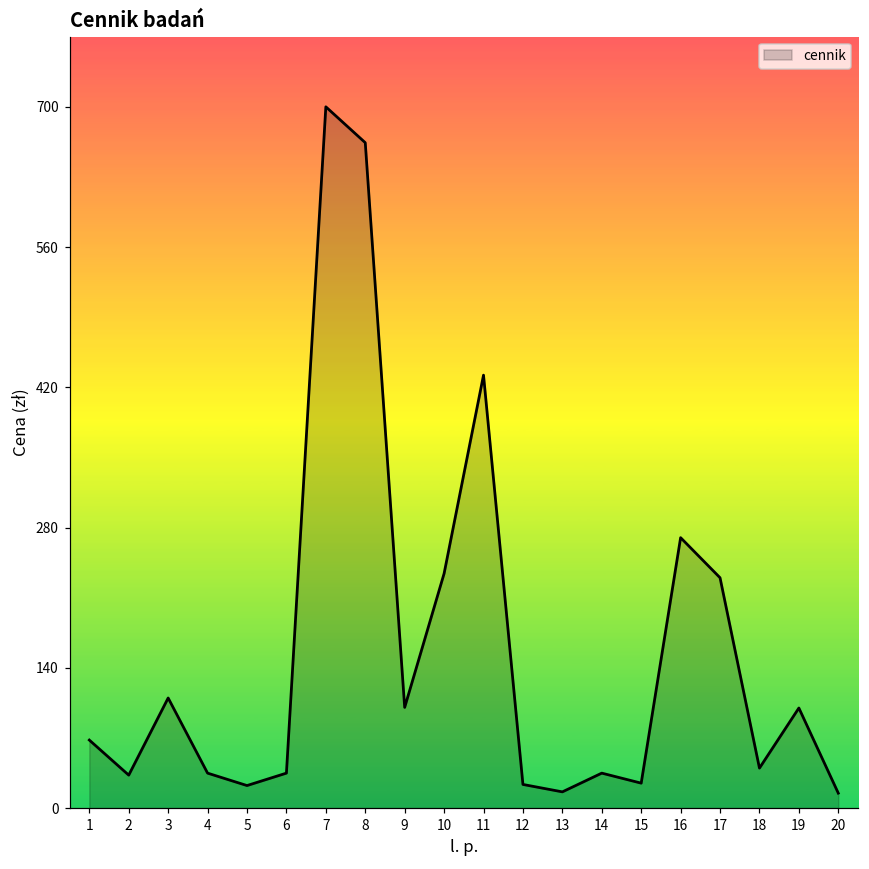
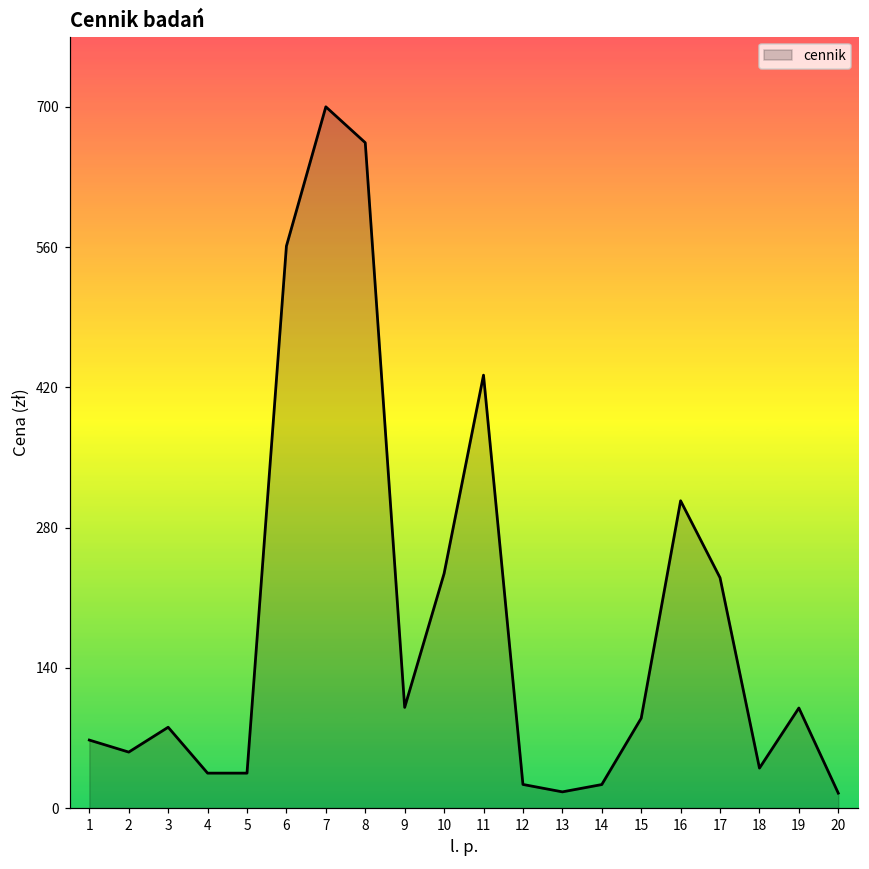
2: 30 -> 60
3: 110 -> 80
5: 20 -> 40
6: 40 -> 560
14: 40 -> 20
15: 30 -> 90
16: 270 -> 310
